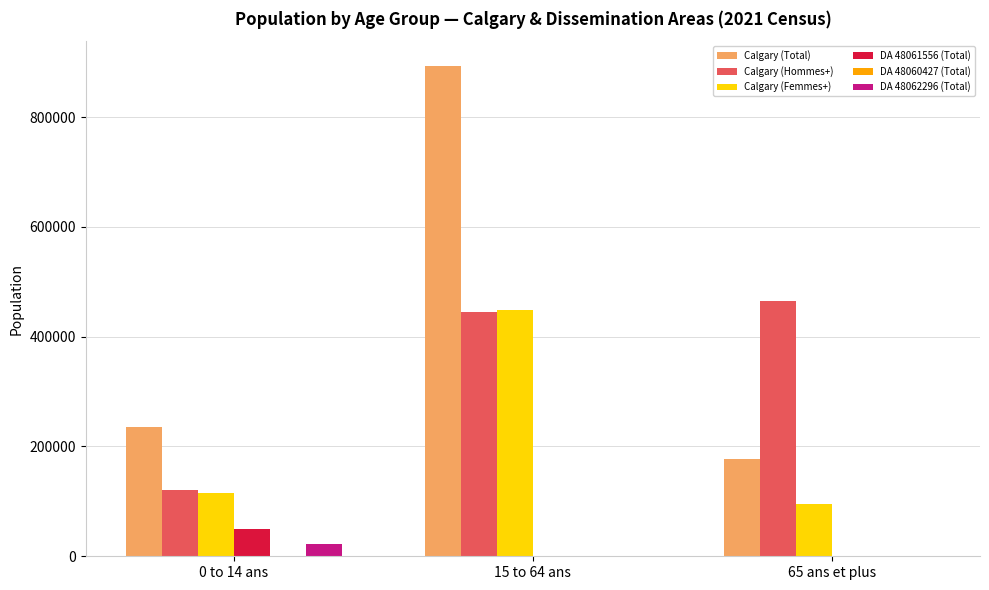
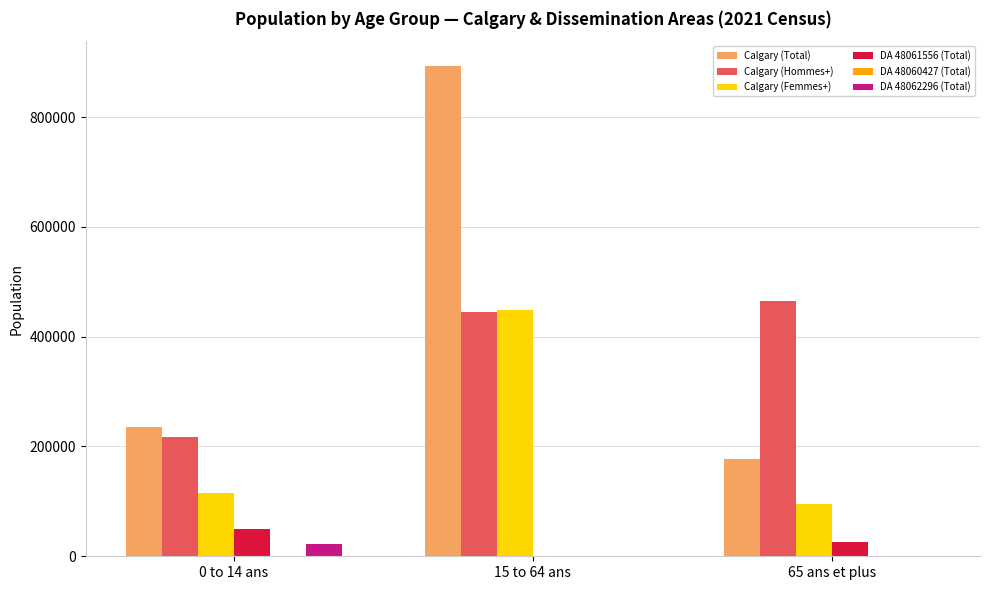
Calgary (Hommes+), 0 to 14 ans: 120000 -> 220000
DA 48061556 (Total), 65 ans et plus: 0 -> 30000
